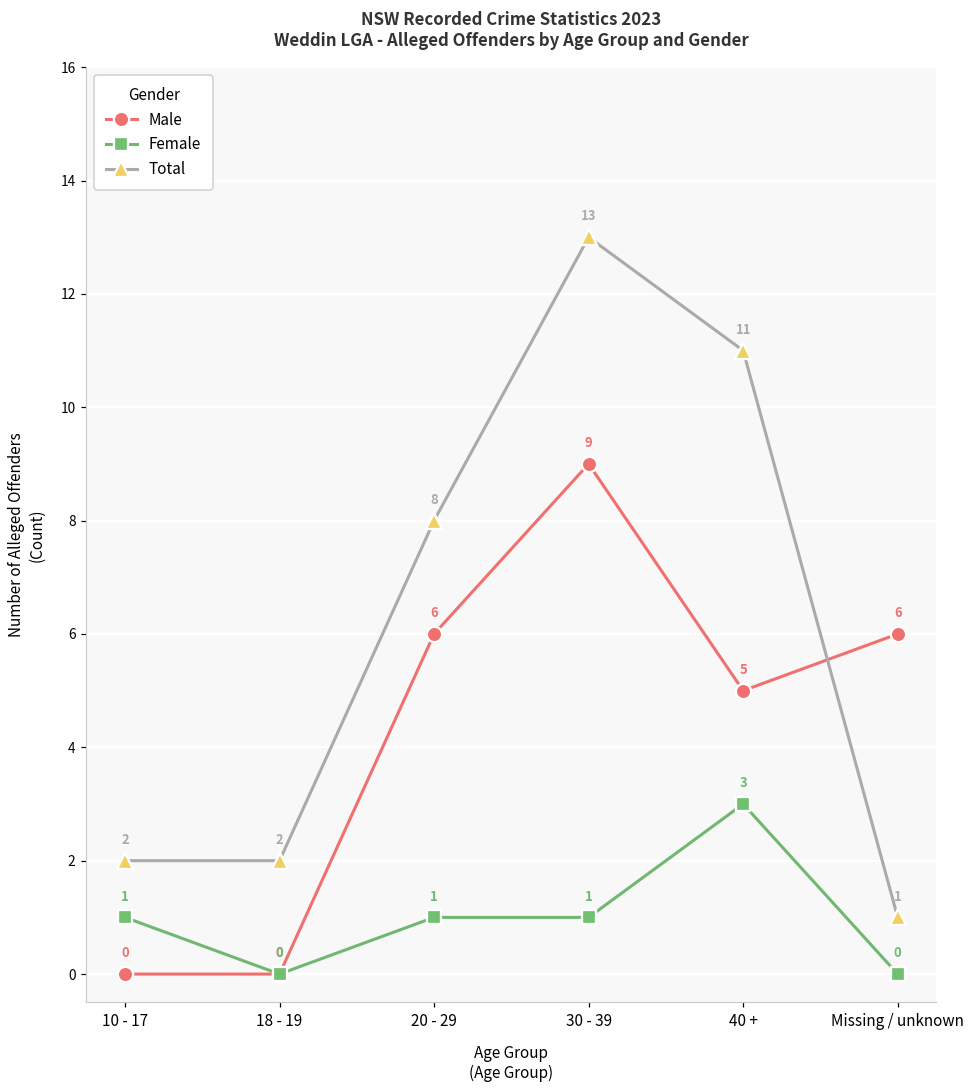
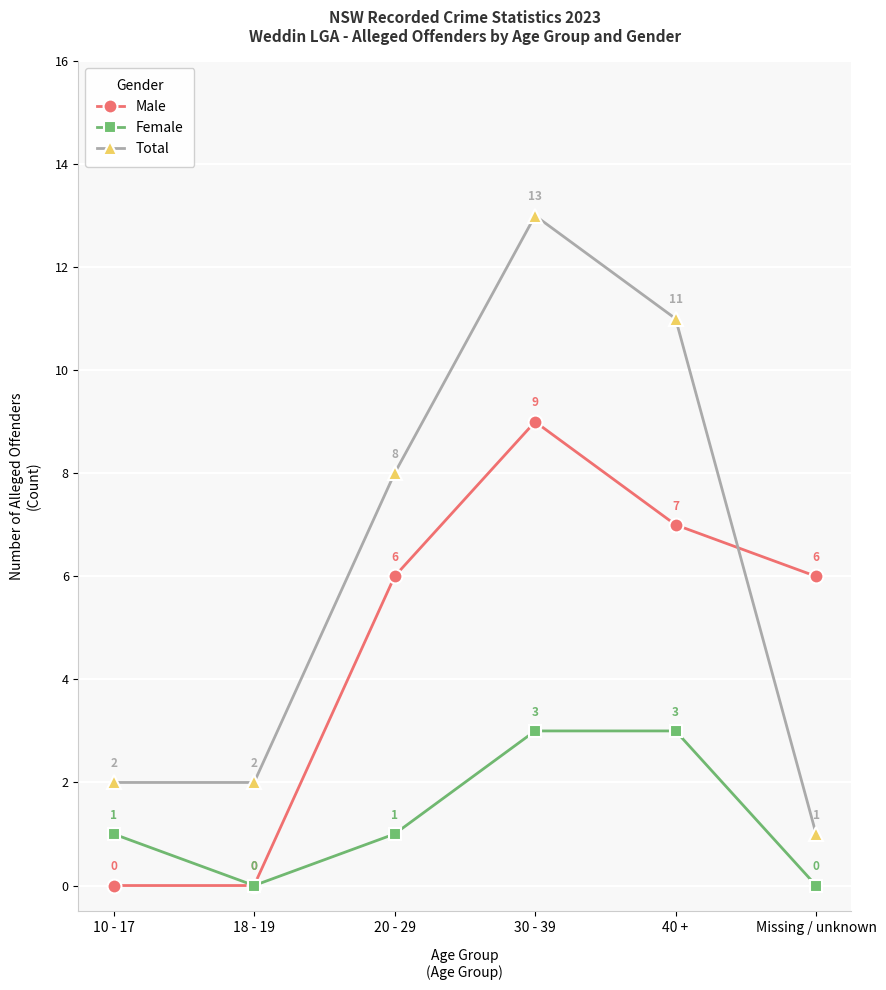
Female, 30 - 39: 1 -> 3
Male, 40 +: 5 -> 7
